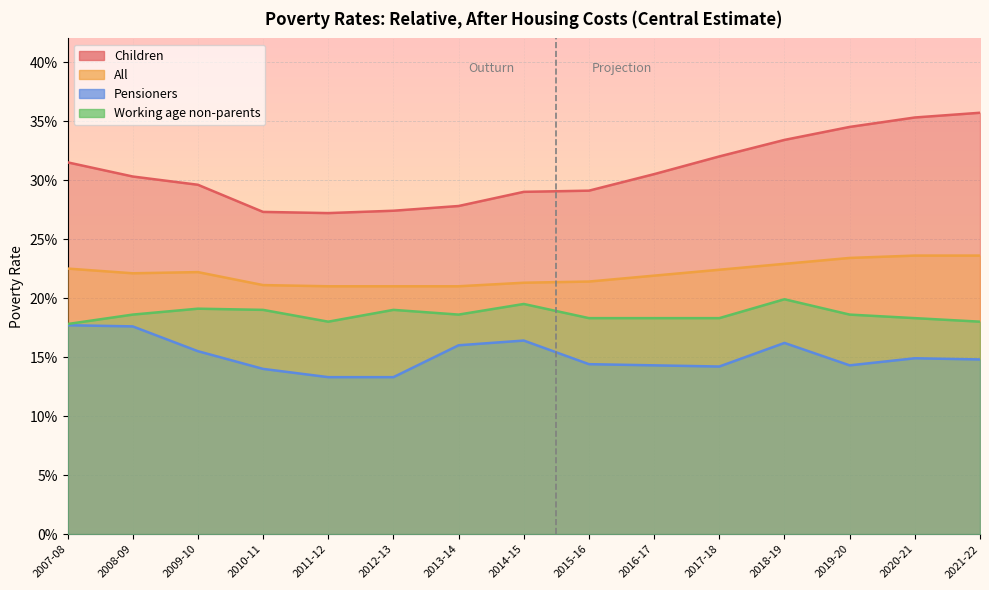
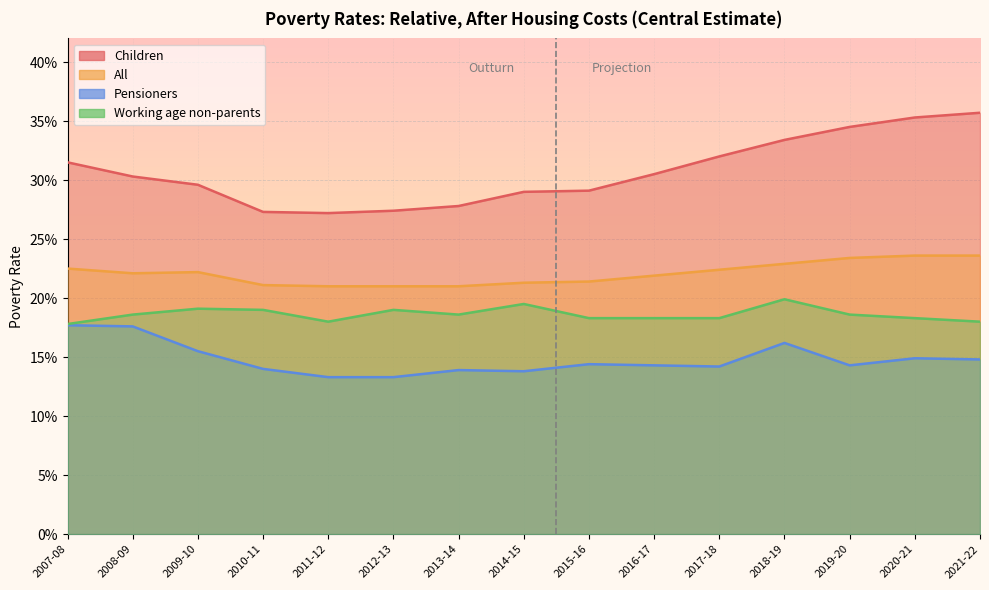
Pensioners, 2013-14: 16.0% -> 13.9%
Pensioners, 2014-15: 16.4% -> 13.8%
